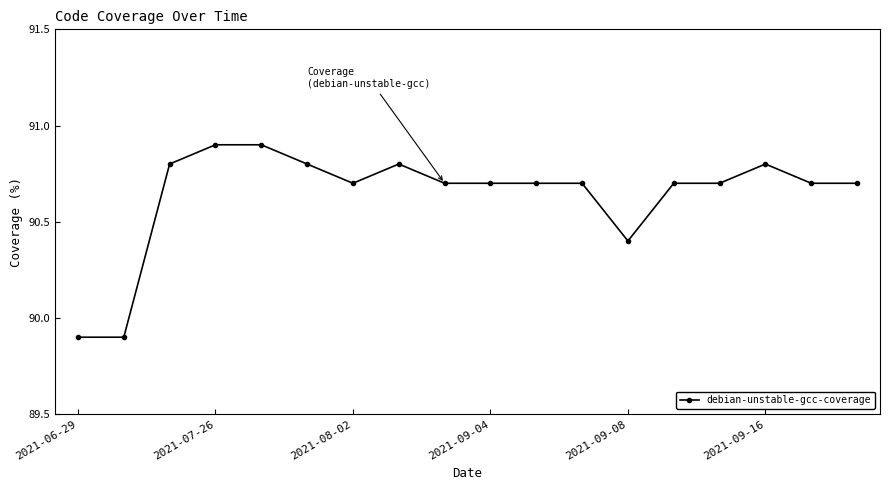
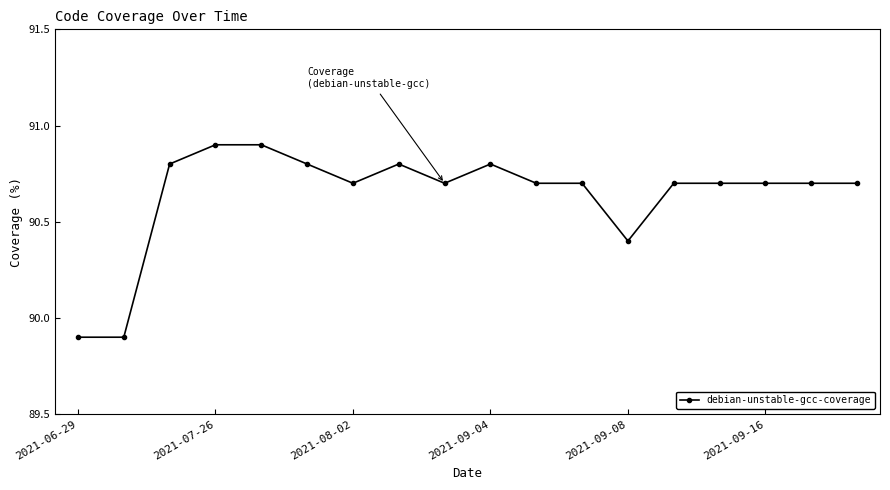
2021-09-04: 90.7 -> 90.8
2021-09-16: 90.8 -> 90.7
